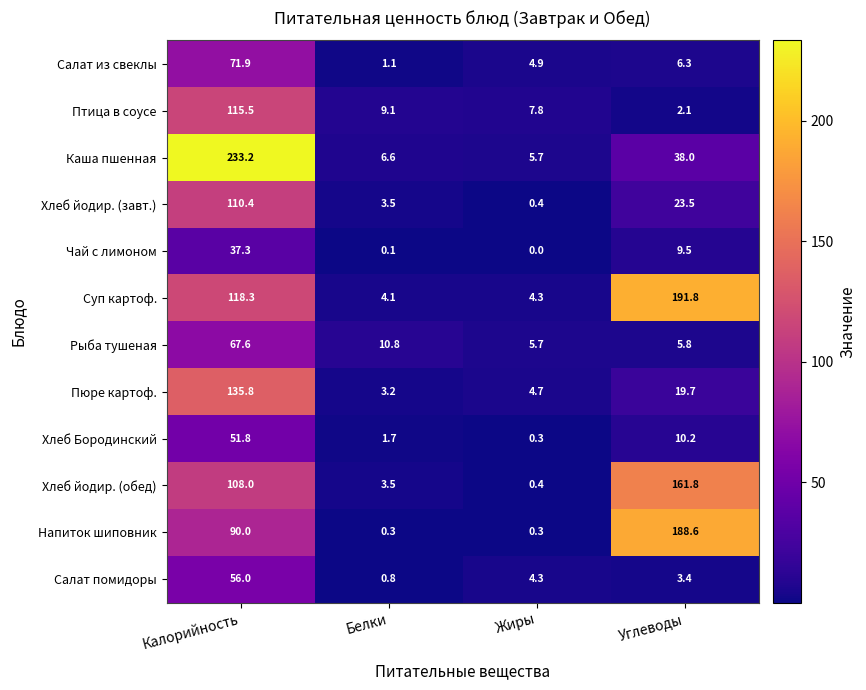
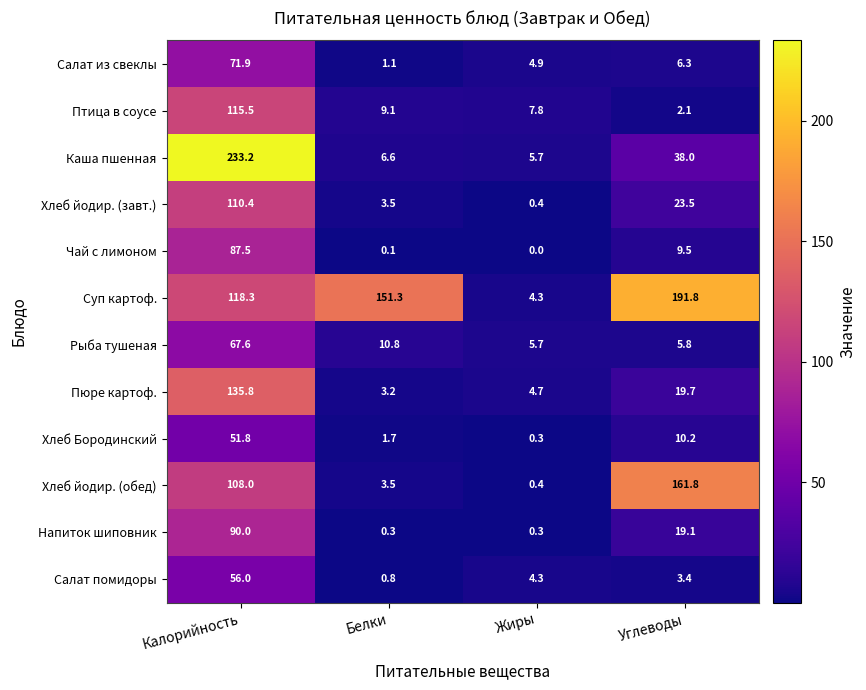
Чай с лимоном, Калорийность: 37.3 -> 87.5
Суп картоф., Белки: 4.1 -> 151.3
Напиток шиповник, Углеводы: 188.6 -> 19.1
